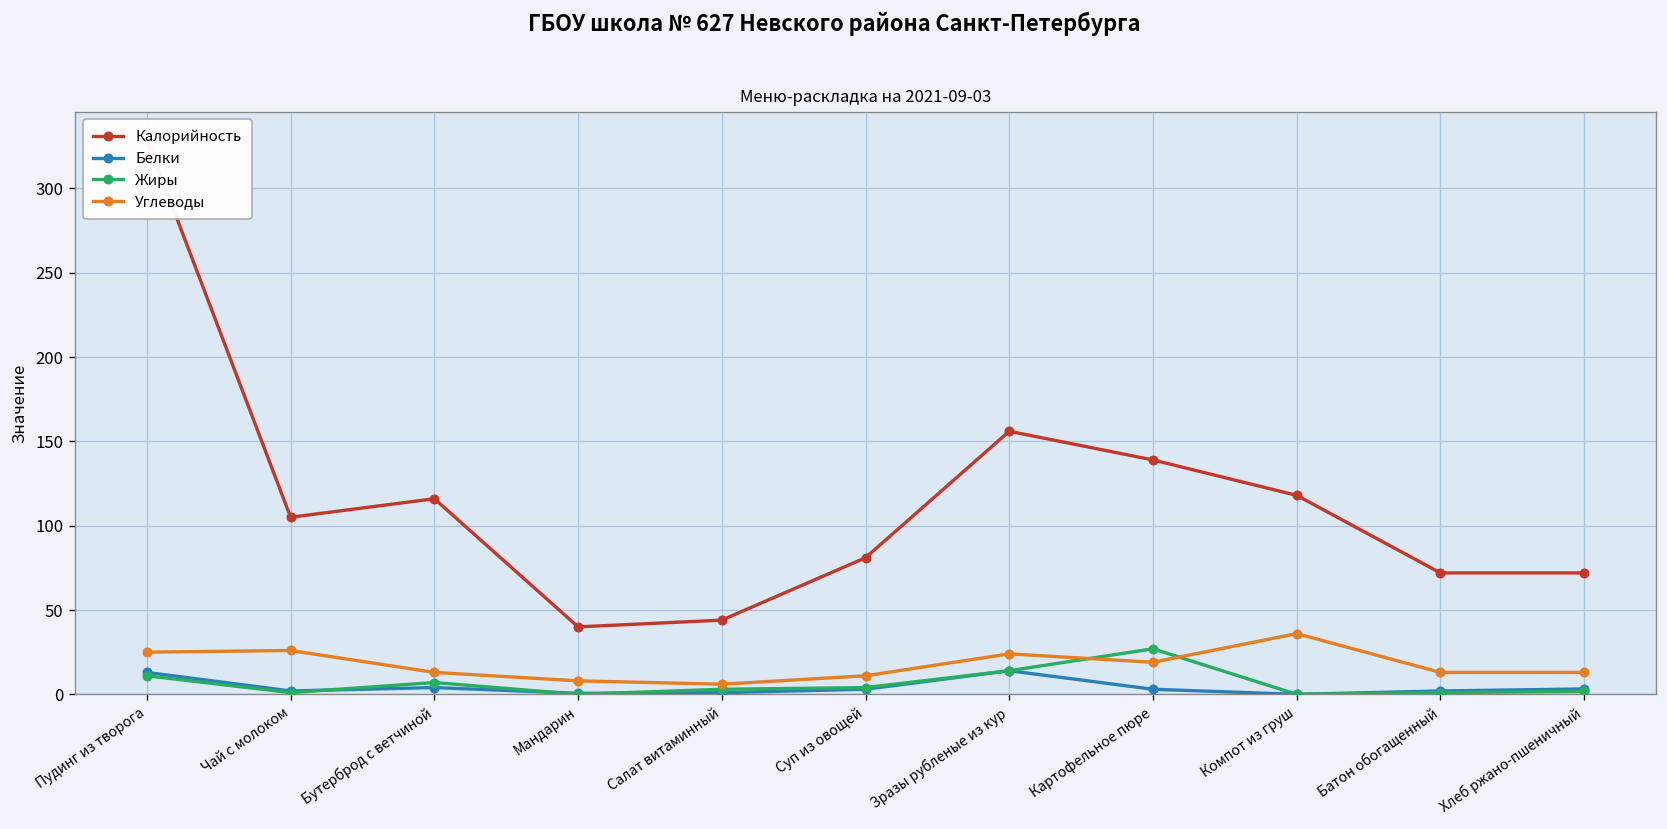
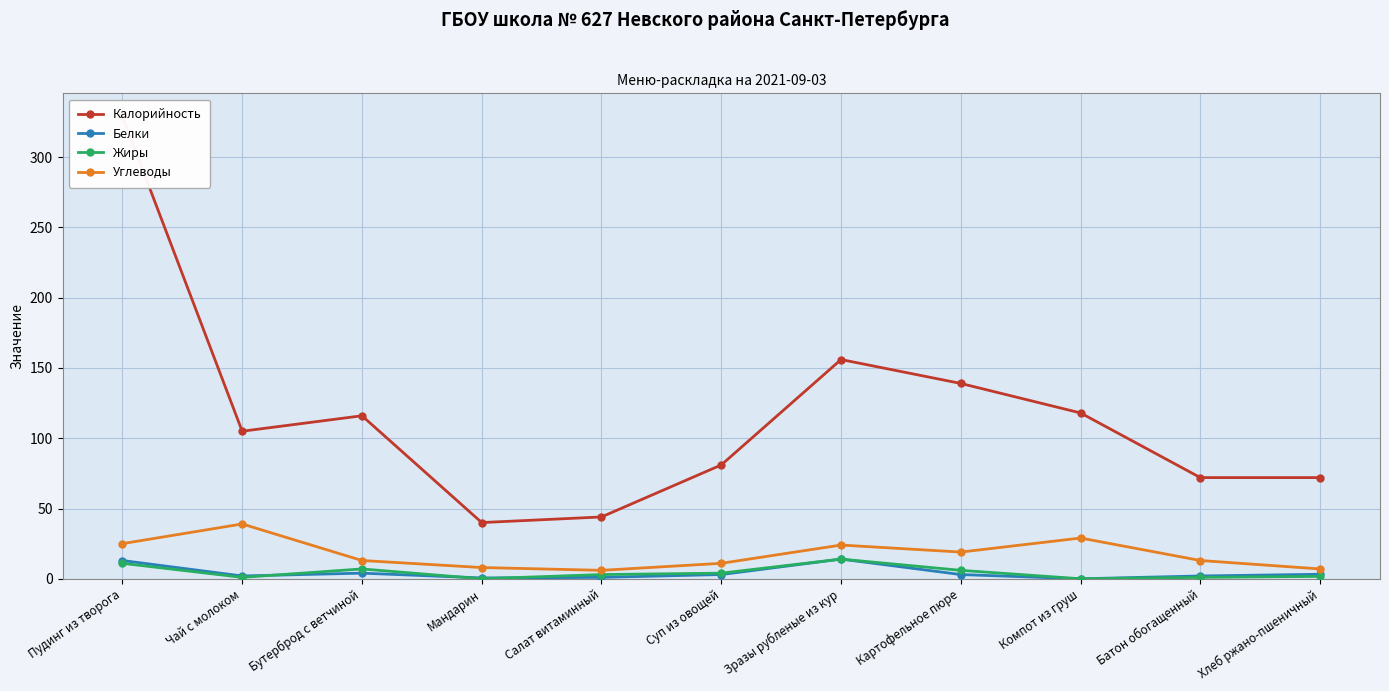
Углеводы, Чай с молоком: 26 -> 39
Жиры, Картофельное пюре: 27 -> 6
Углеводы, Компот из груш: 36 -> 29
Углеводы, Хлеб ржано-пшеничный: 13 -> 7
